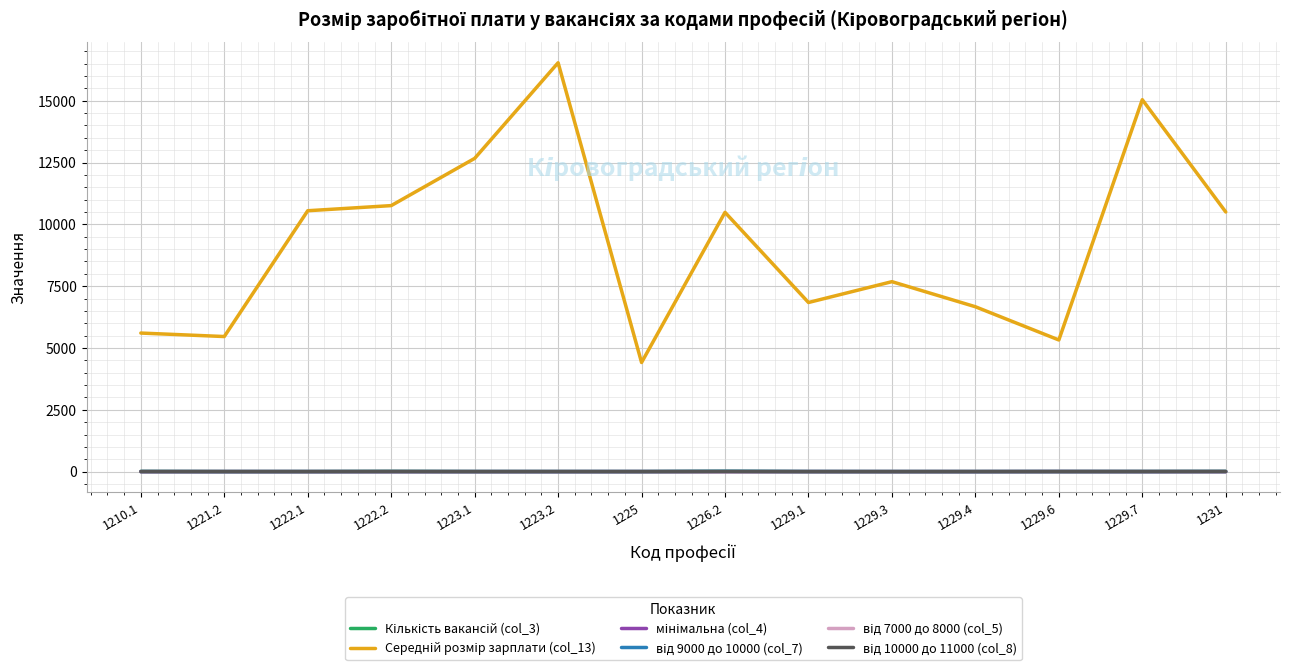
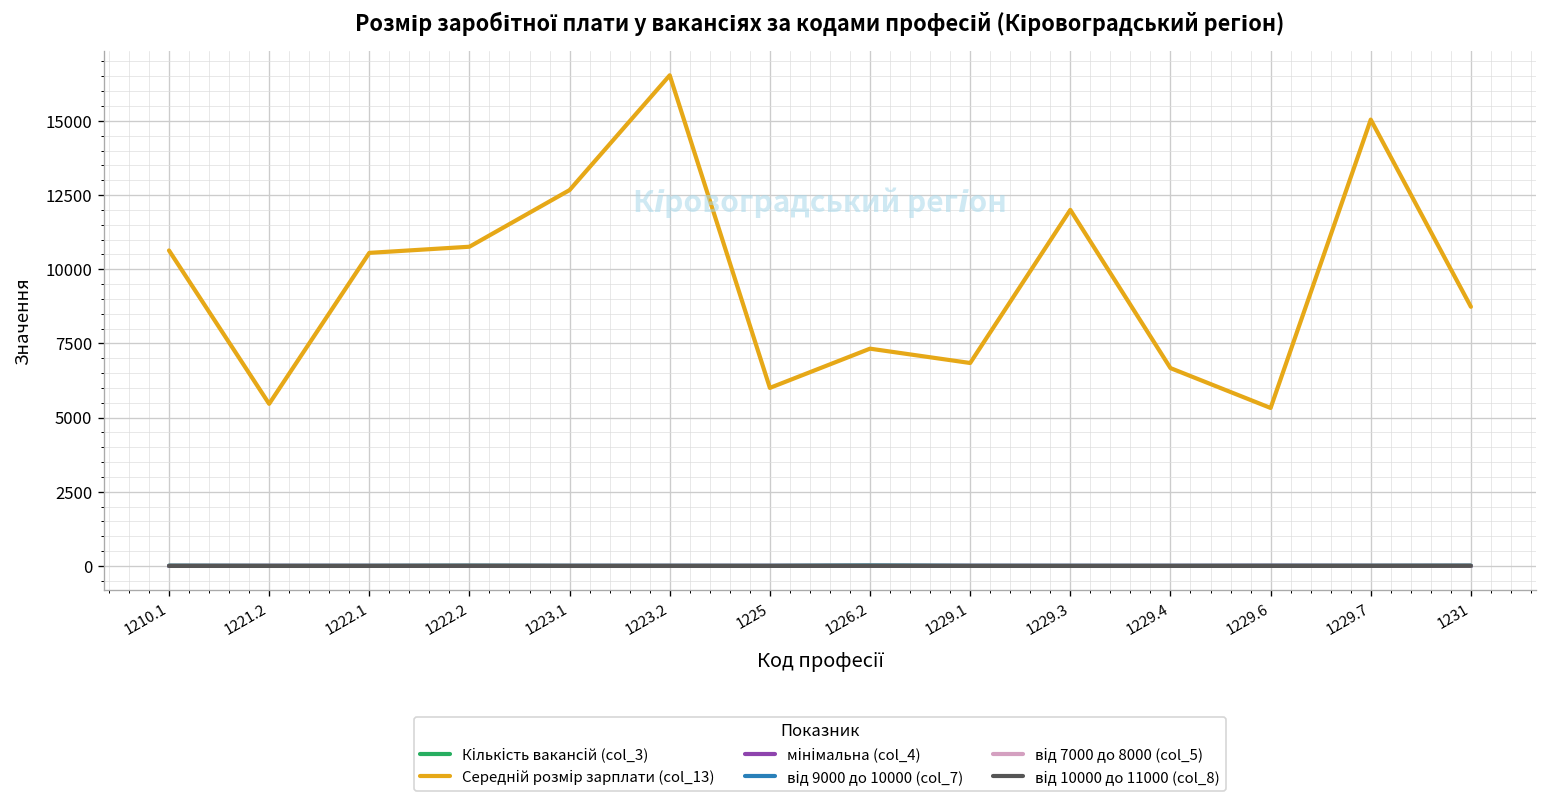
Середній розмір зарплати (col_13), 1210.1: 5600 -> 10600
Середній розмір зарплати (col_13), 1225: 4400 -> 6000
Середній розмір зарплати (col_13), 1226.2: 10500 -> 7300
Середній розмір зарплати (col_13), 1229.3: 7700 -> 12000
Середній розмір зарплати (col_13), 1231: 10500 -> 8700
